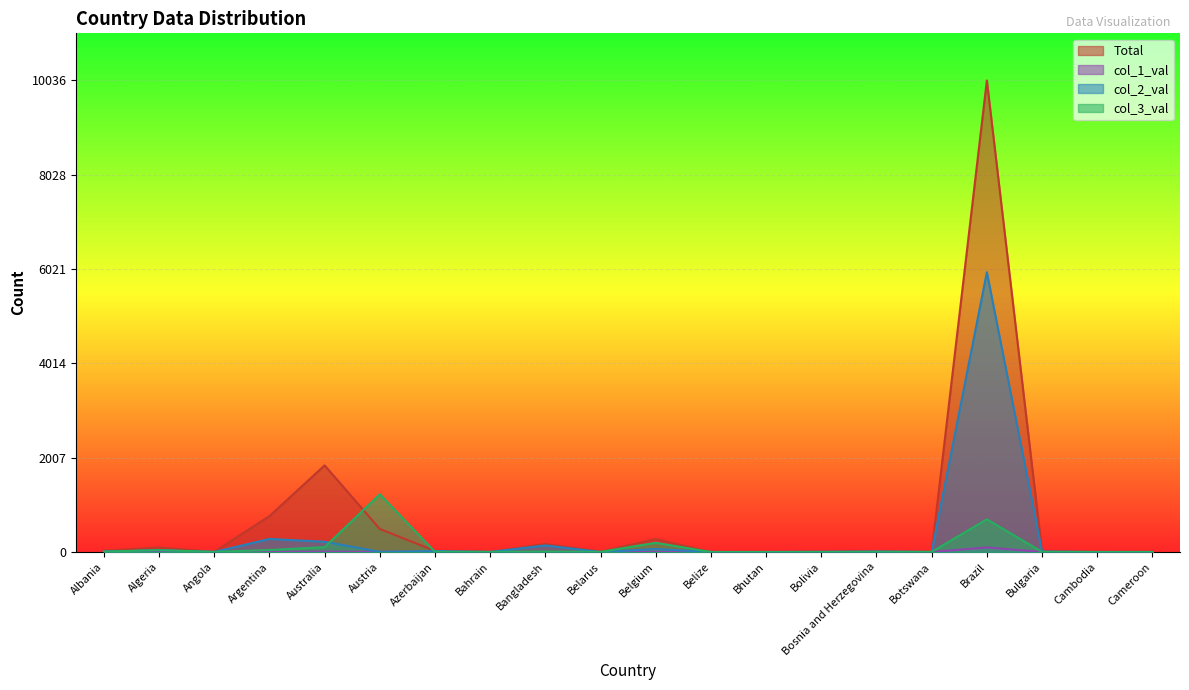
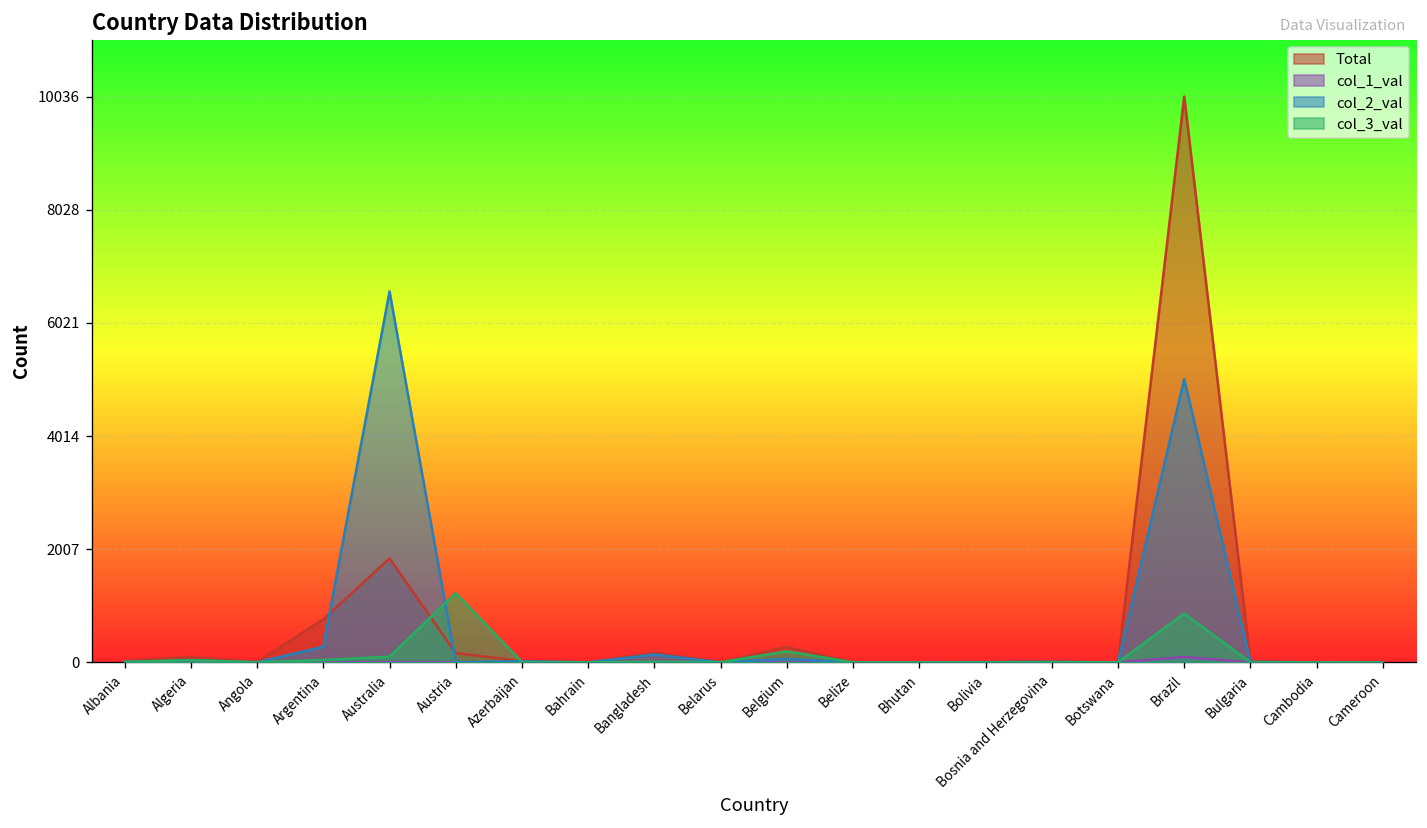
col_2_val, Australia: 200 -> 6600
Total, Austria: 500 -> 200
col_2_val, Brazil: 6000 -> 5000
col_3_val, Brazil: 700 -> 900
